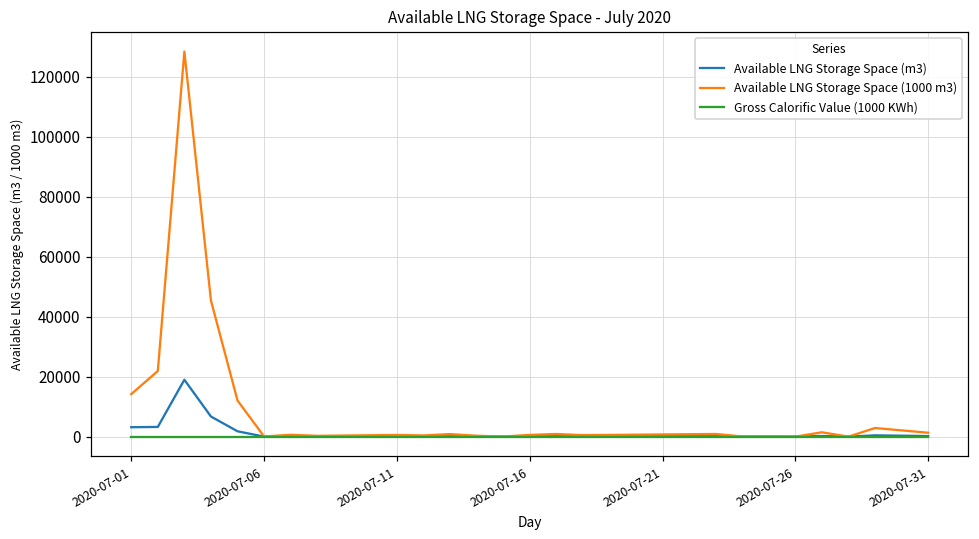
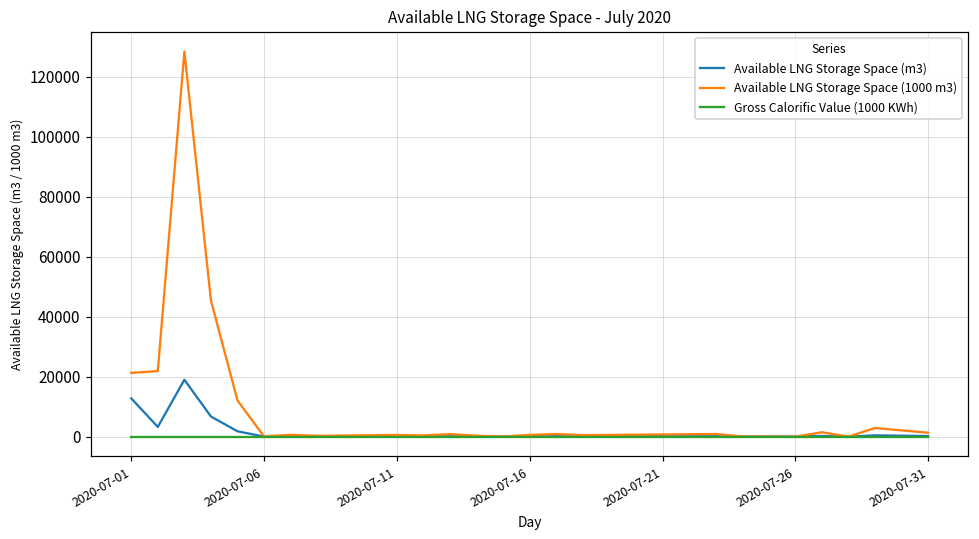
Available LNG Storage Space (m3), 2020-07-01: 3000 -> 13000
Available LNG Storage Space (1000 m3), 2020-07-01: 14000 -> 21000
